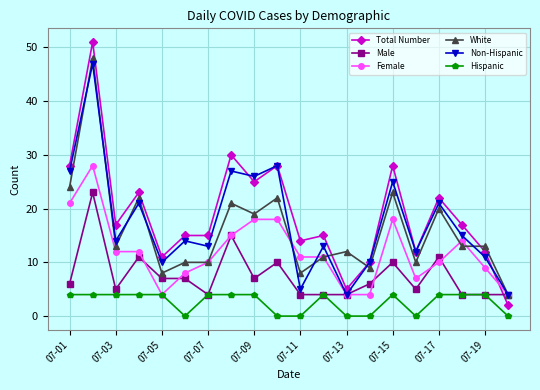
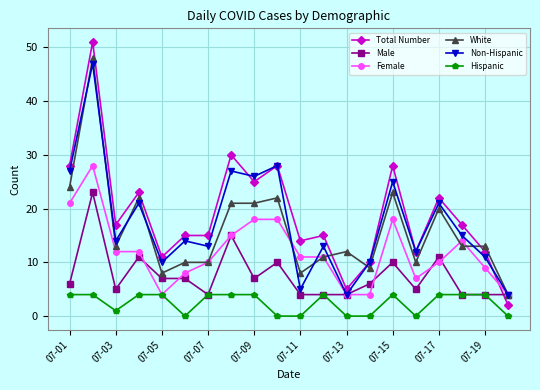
Hispanic, 07-03: 4 -> 1
White, 07-09: 19 -> 21
